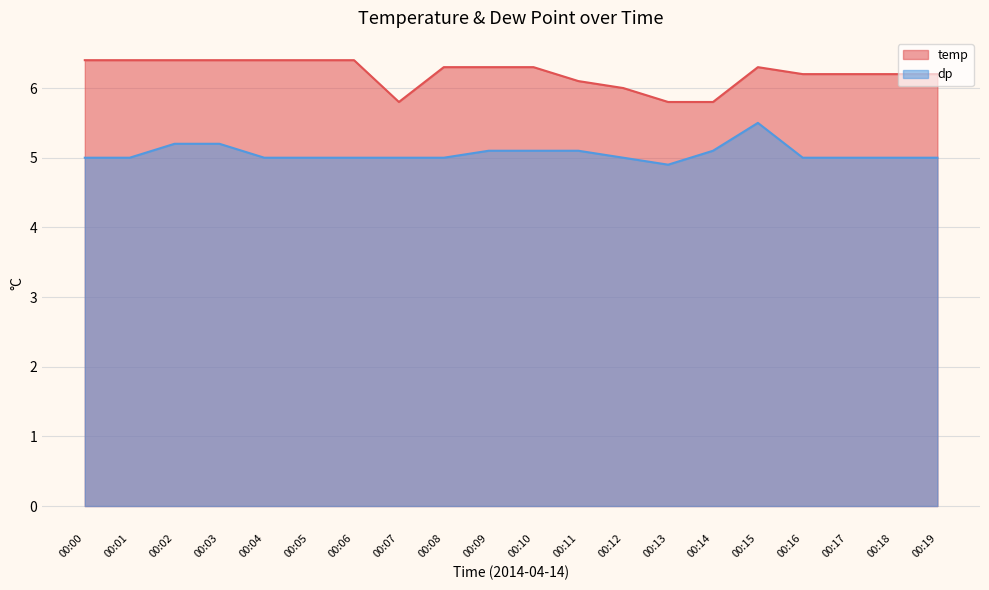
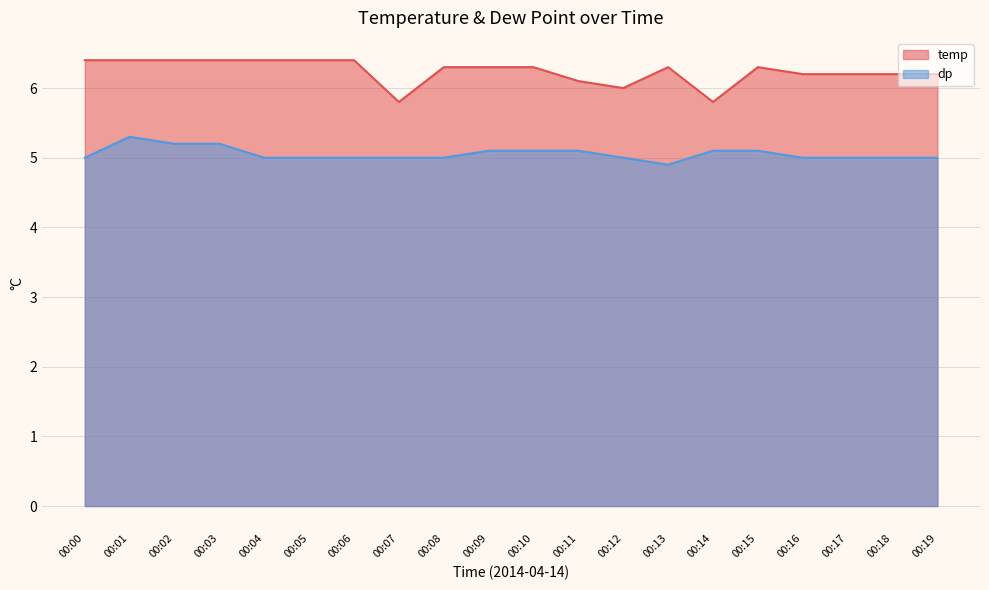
dp, 00:01: 5.0 -> 5.3
temp, 00:13: 5.8 -> 6.3
dp, 00:15: 5.5 -> 5.1
